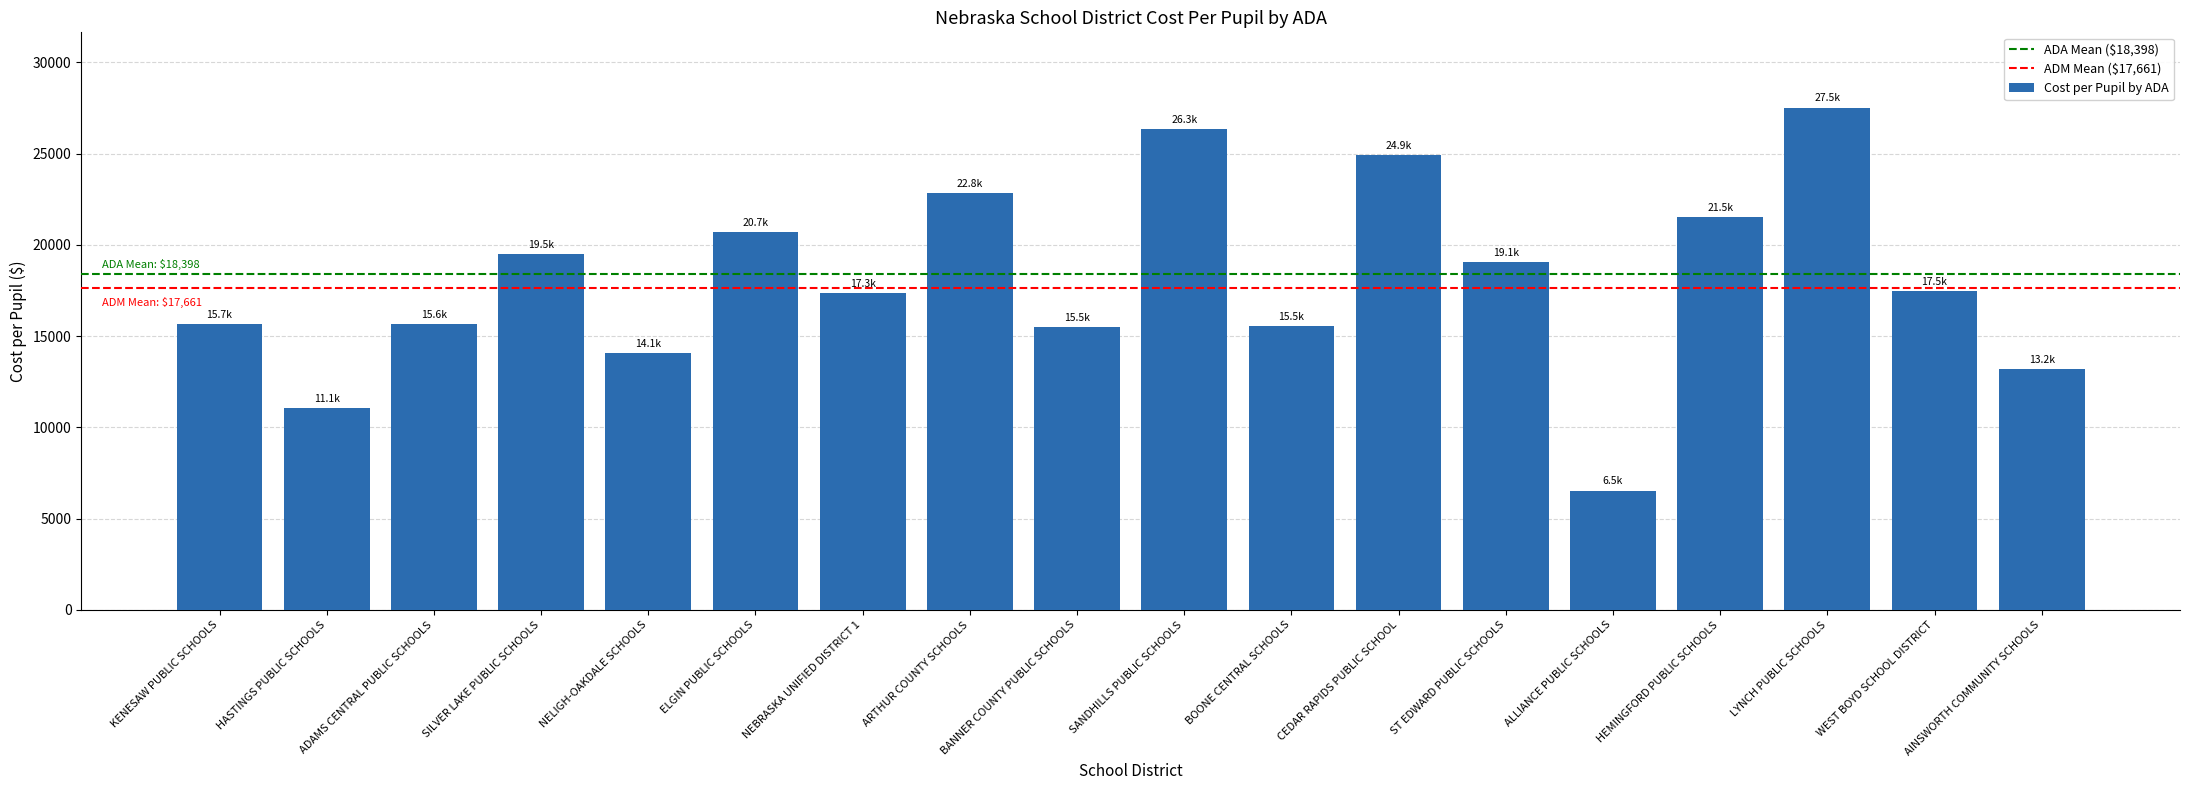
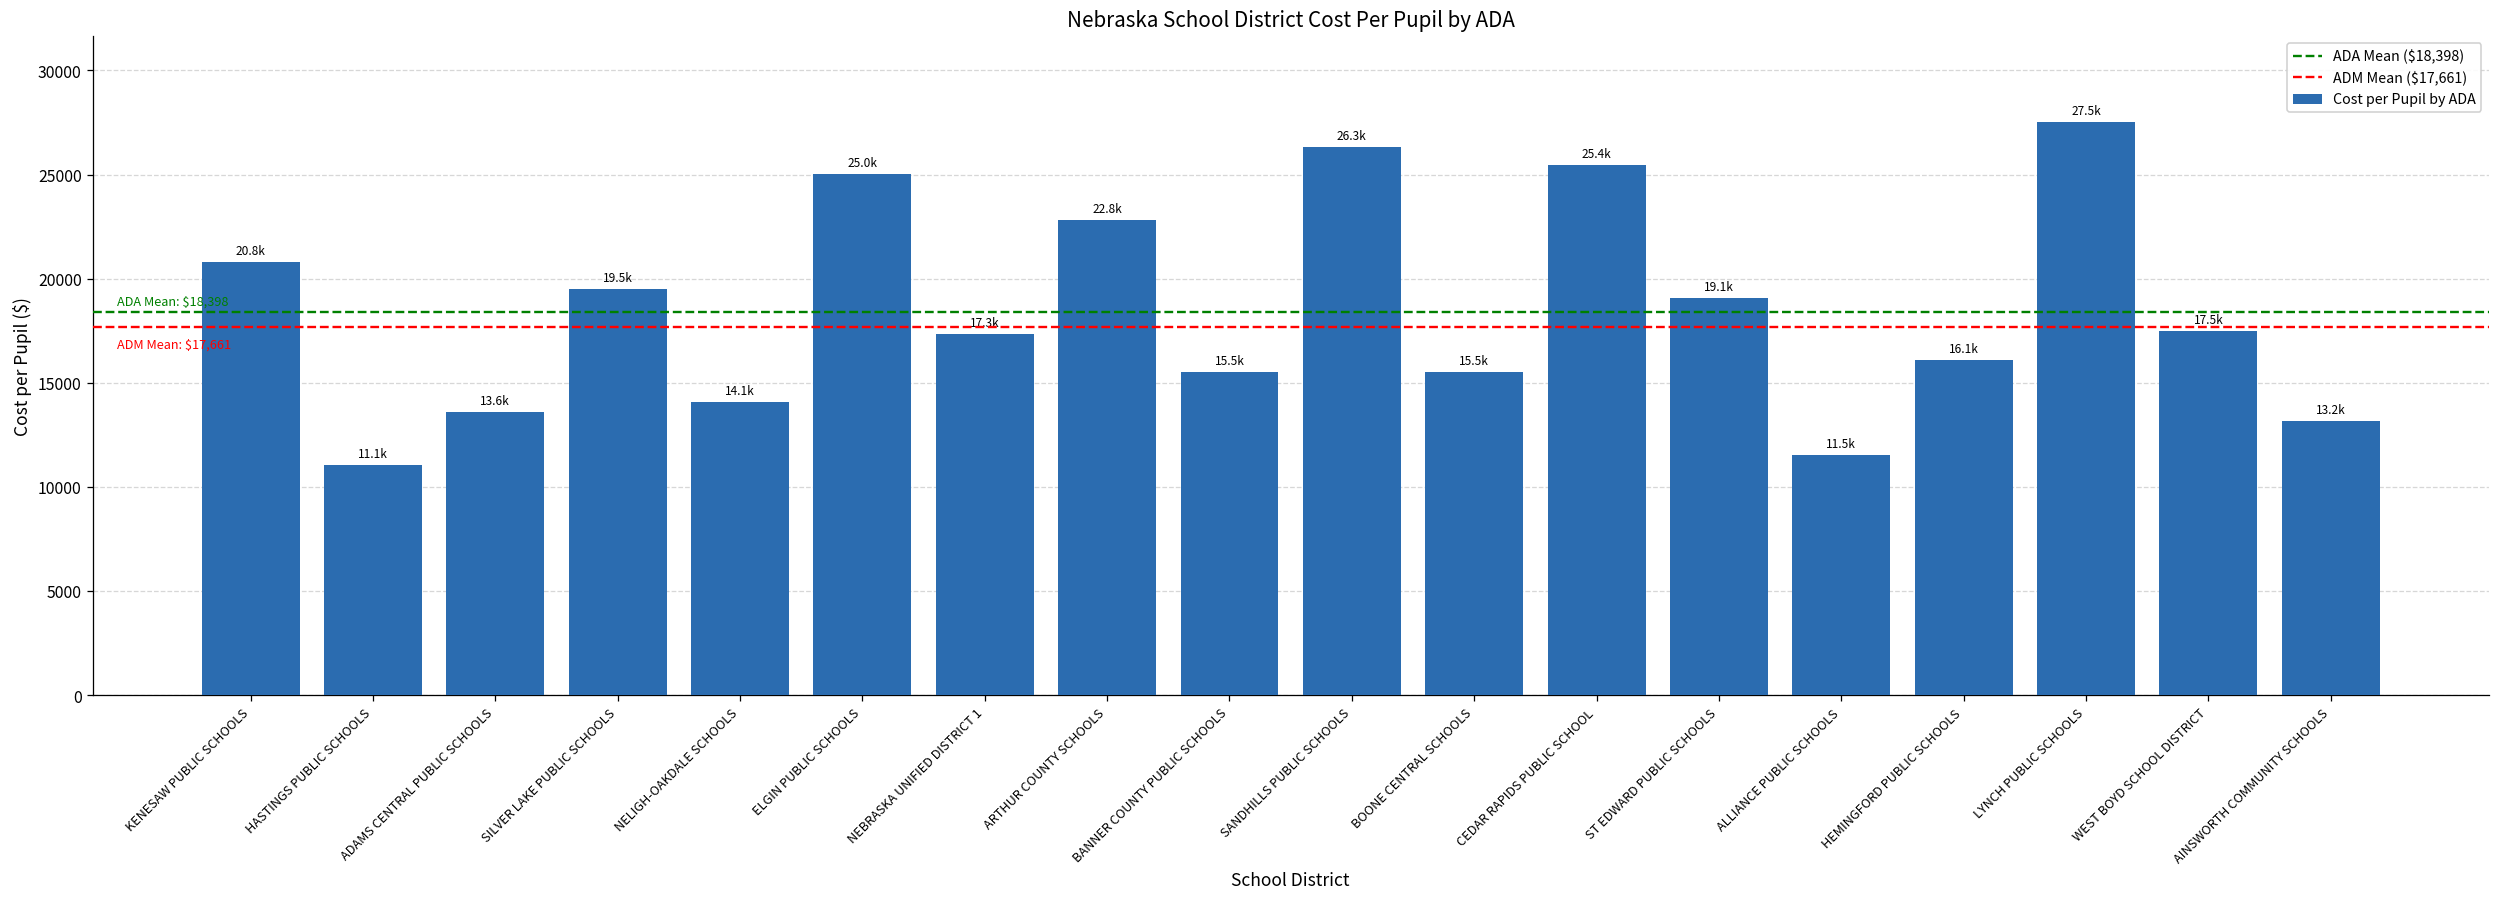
KENESAW PUBLIC SCHOOLS: 15.7k -> 20.8k
ADAMS CENTRAL PUBLIC SCHOOLS: 15.6k -> 13.6k
ELGIN PUBLIC SCHOOLS: 20.7k -> 25.0k
CEDAR RAPIDS PUBLIC SCHOOL: 24.9k -> 25.4k
ALLIANCE PUBLIC SCHOOLS: 6.5k -> 11.5k
HEMINGFORD PUBLIC SCHOOLS: 21.5k -> 16.1k
